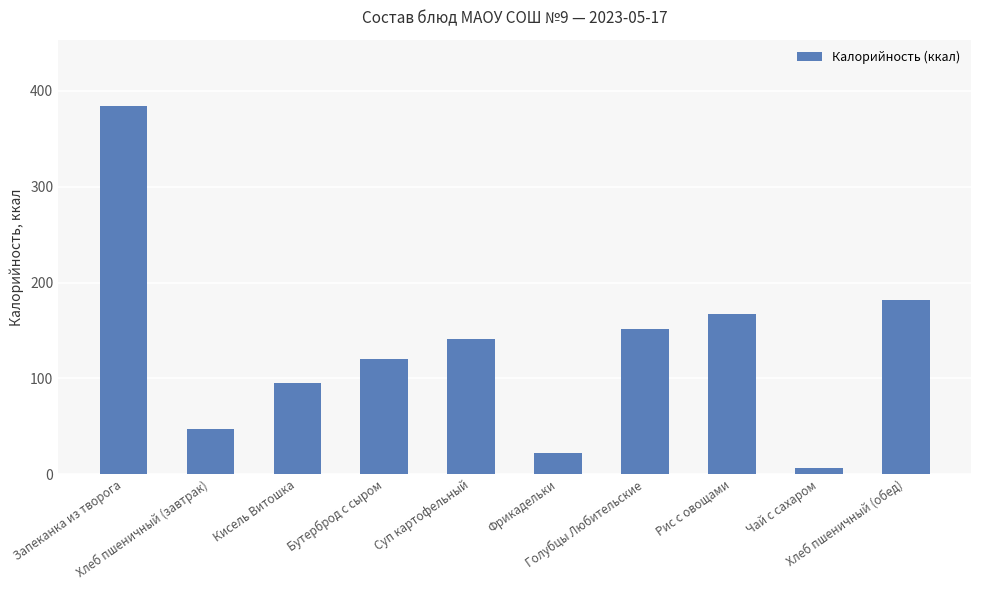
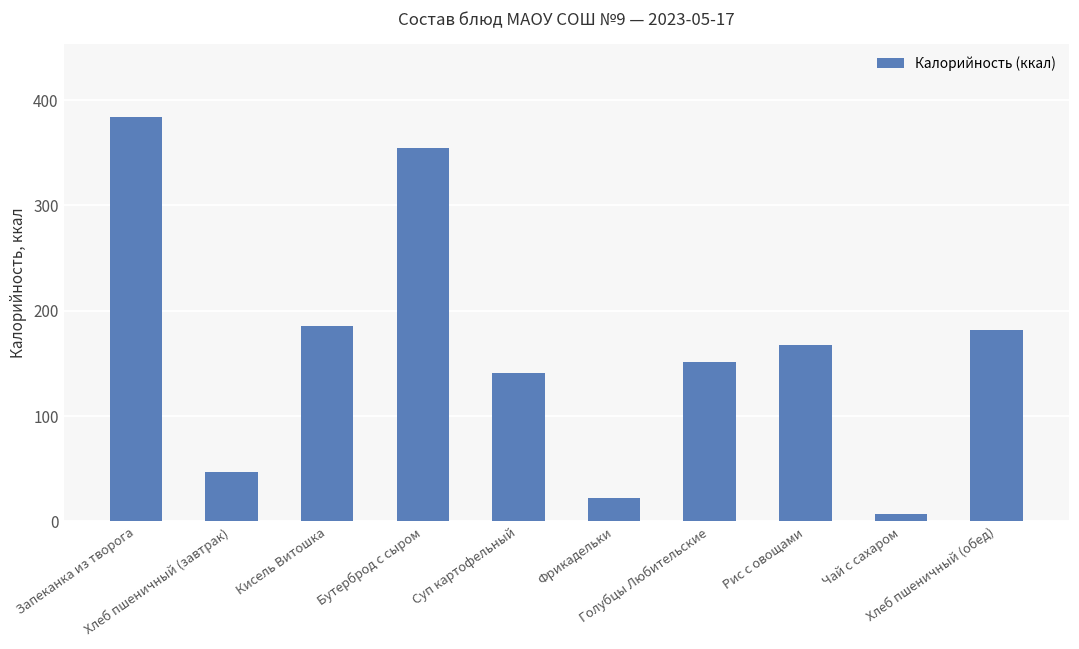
Кисель Витошка: 100 -> 190
Бутерброд с сыром: 120 -> 350
